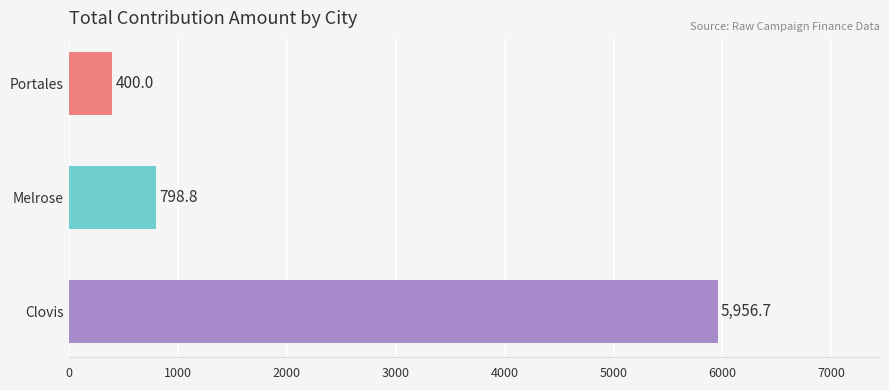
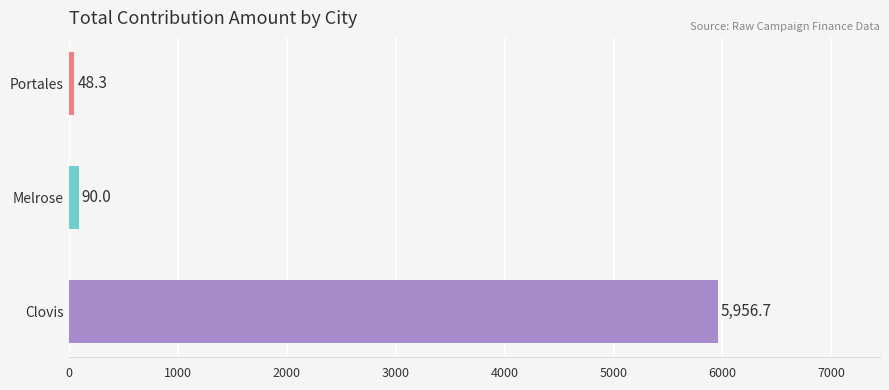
Portales: 400.0 -> 48.3
Melrose: 798.8 -> 90.0
